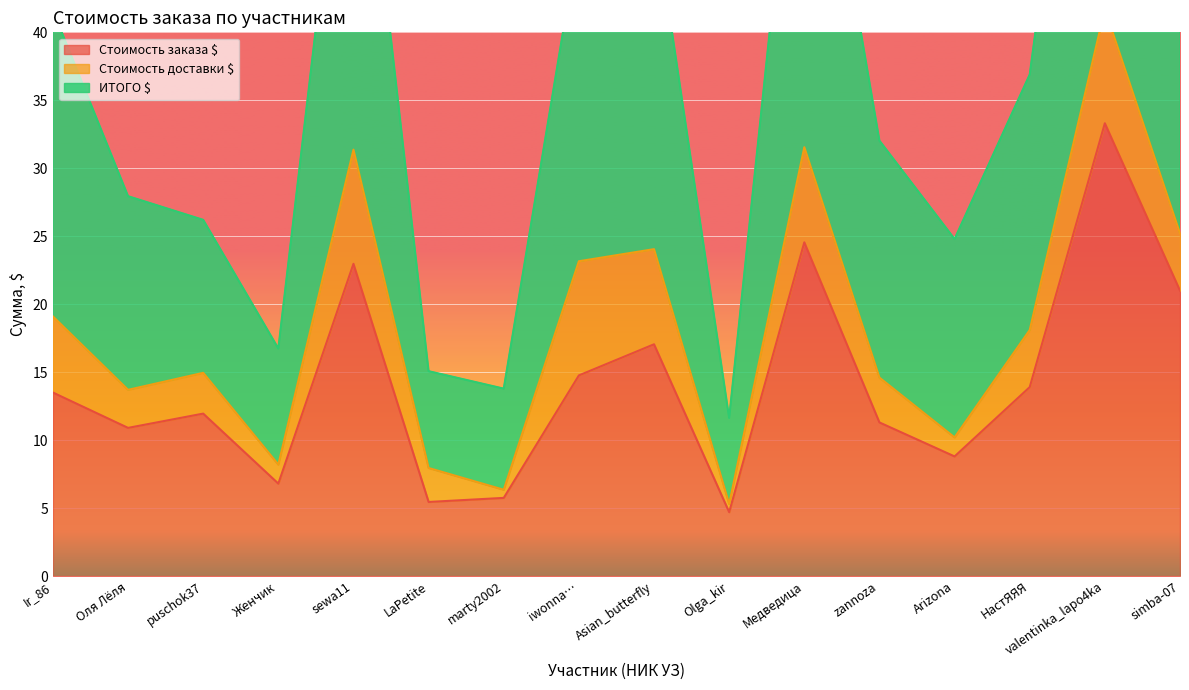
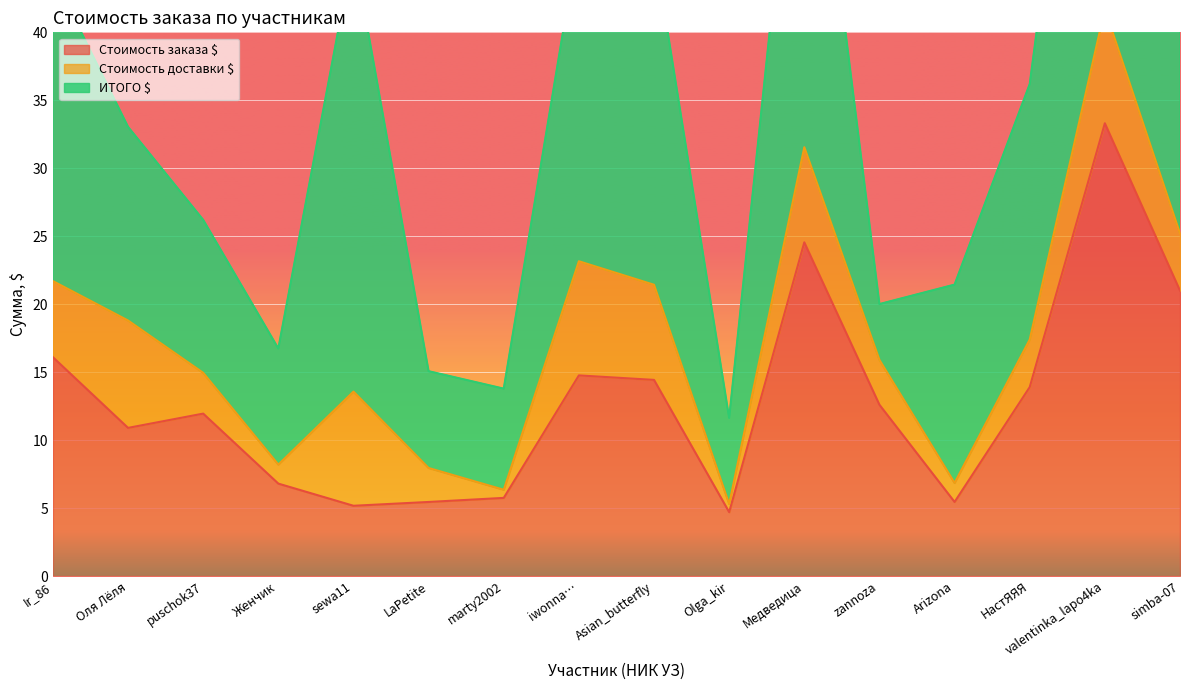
Стоимость заказа $, Ir_86: 13.5 -> 16.1
Стоимость доставки $, Оля Лёля: 2.8 -> 7.9
Стоимость заказа $, sewa11: 23.0 -> 5.2
Стоимость заказа $, Asian_butterfly: 17.1 -> 14.4
Стоимость заказа $, zannoza: 11.3 -> 12.6
ИТОГО $, zannoza: 17.4 -> 4.1
Стоимость заказа $, Arizona: 8.8 -> 5.5
Стоимость доставки $, НастЯЯЯ: 4.2 -> 3.5
